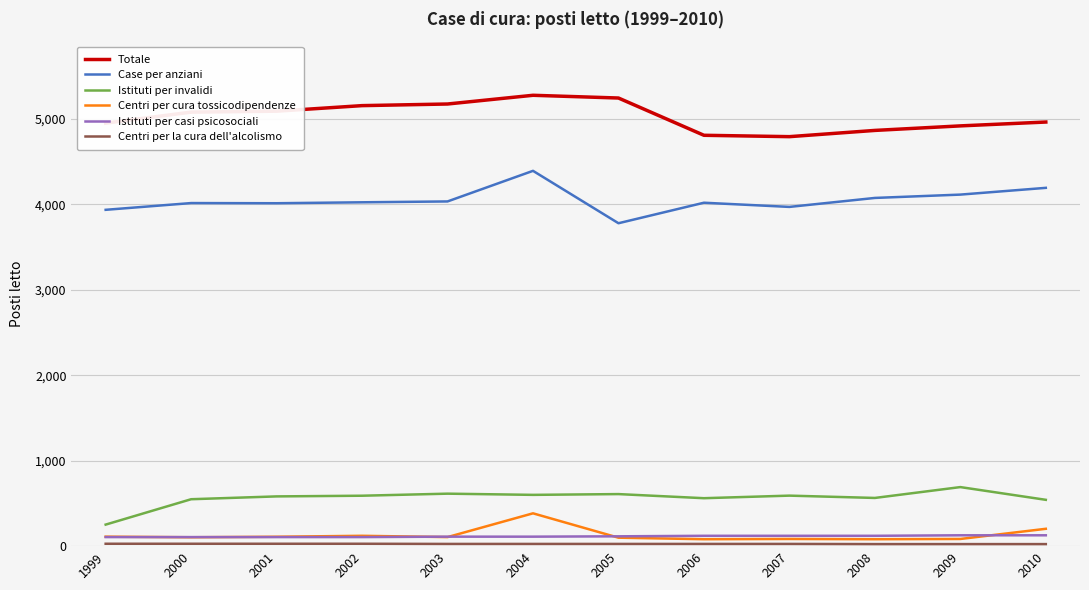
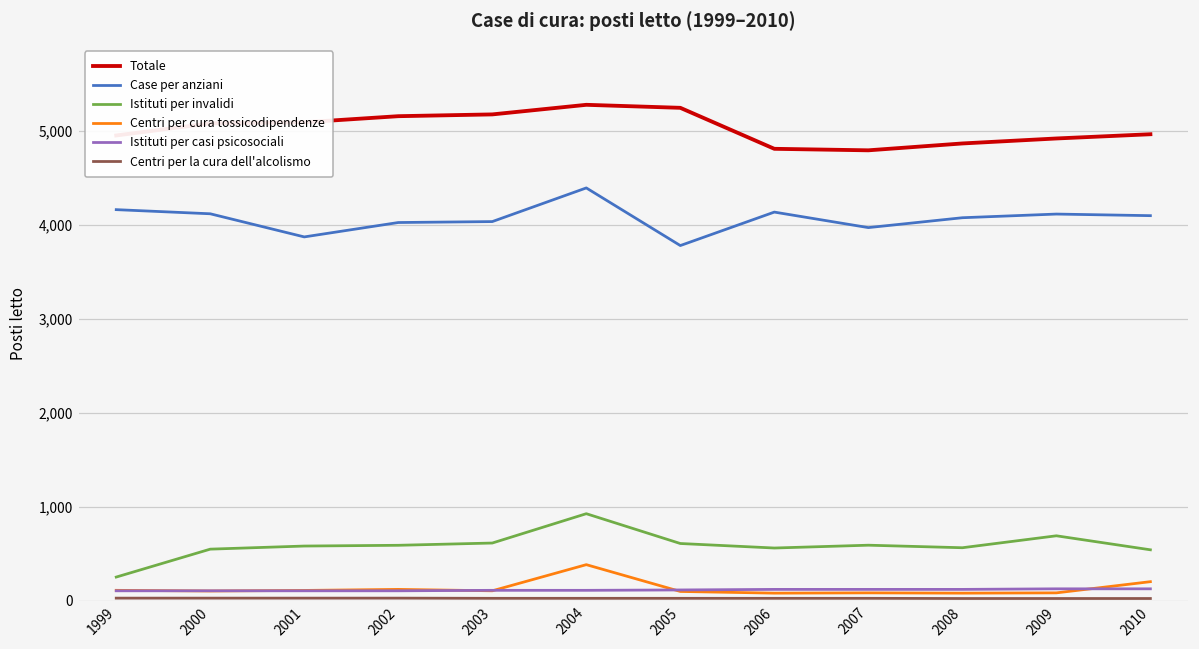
Case per anziani, 1999: 3,900 -> 4,200
Case per anziani, 2000: 4,000 -> 4,100
Case per anziani, 2001: 4,000 -> 3,900
Istituti per invalidi, 2004: 600 -> 900
Case per anziani, 2006: 4,000 -> 4,100
Case per anziani, 2010: 4,200 -> 4,100
